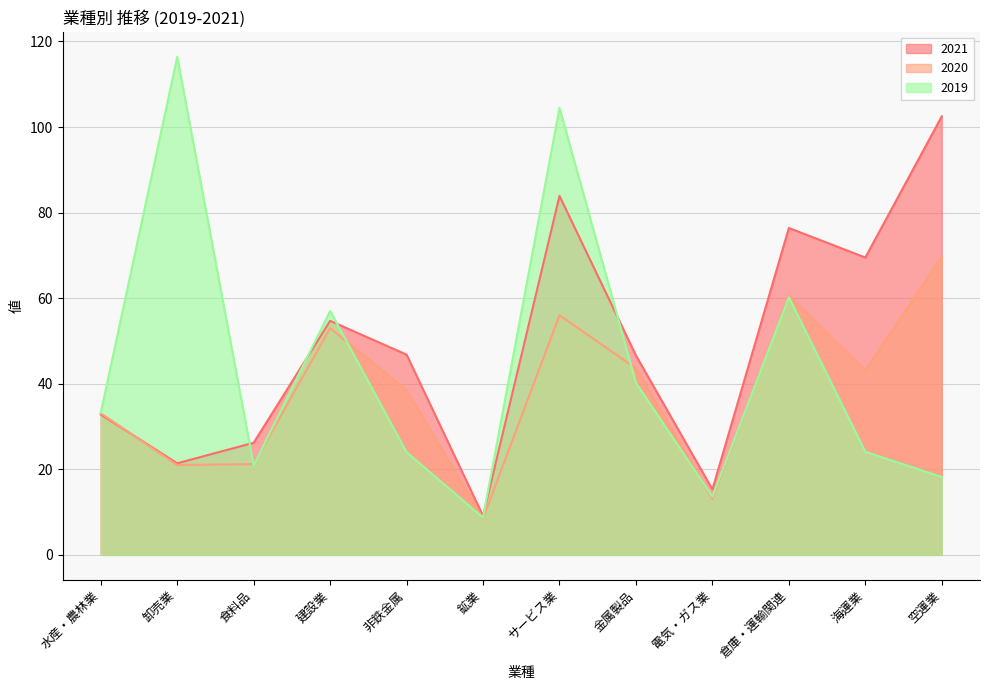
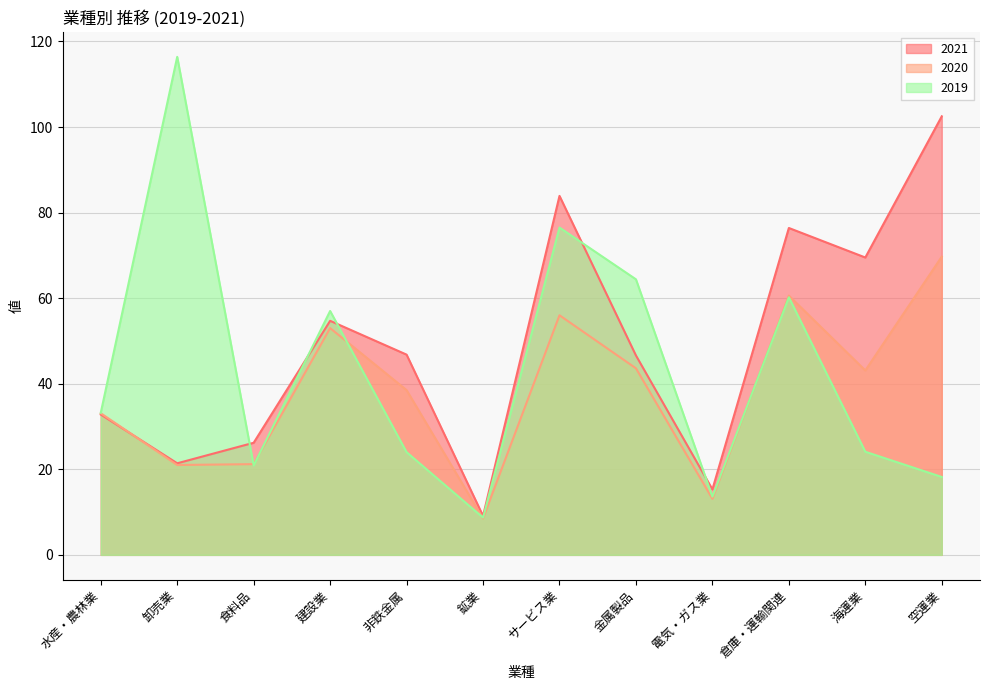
2019, サービス業: 105 -> 77
2019, 金属製品: 40 -> 64
